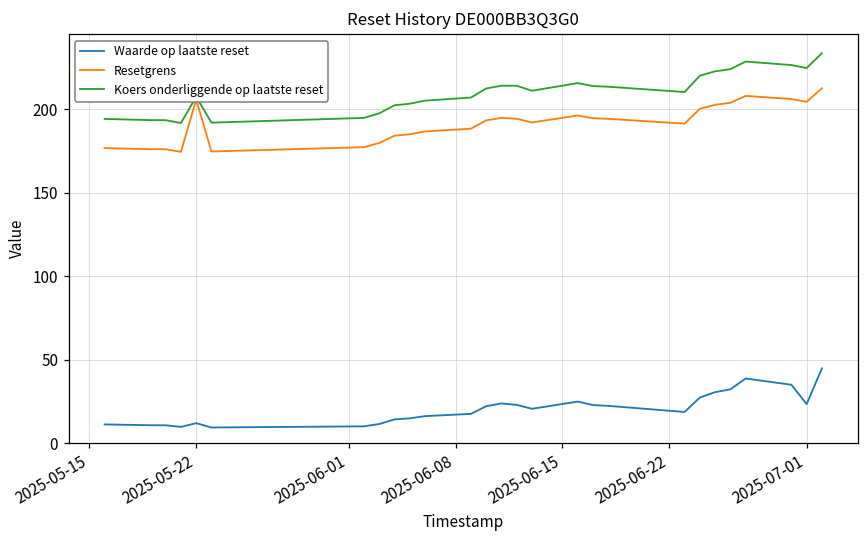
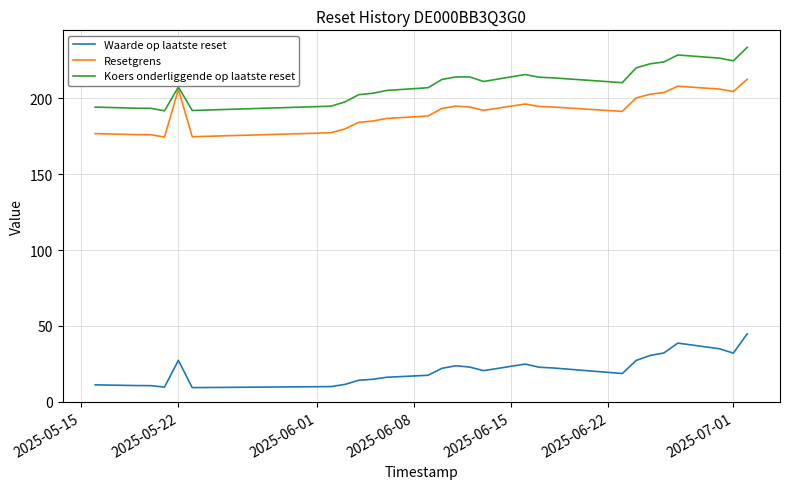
Waarde op laatste reset, 2025-05-22: 12 -> 27
Waarde op laatste reset, 2025-07-01: 23 -> 32
